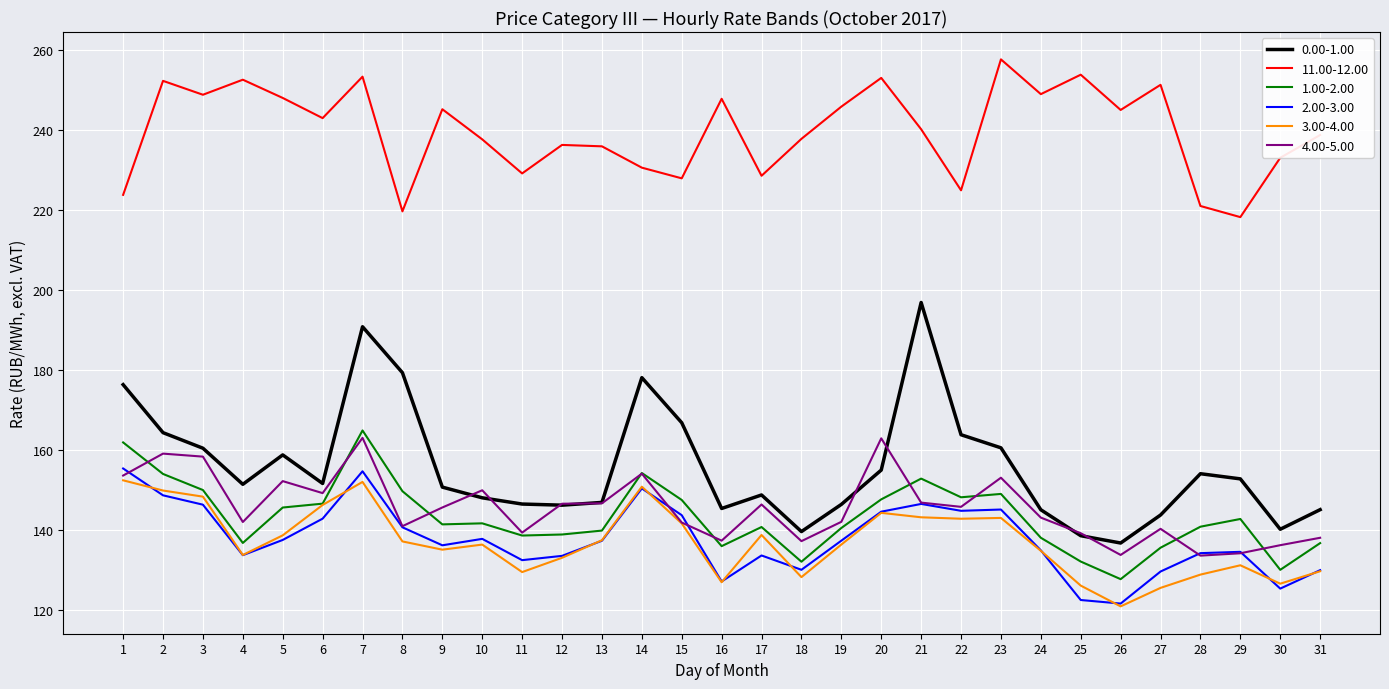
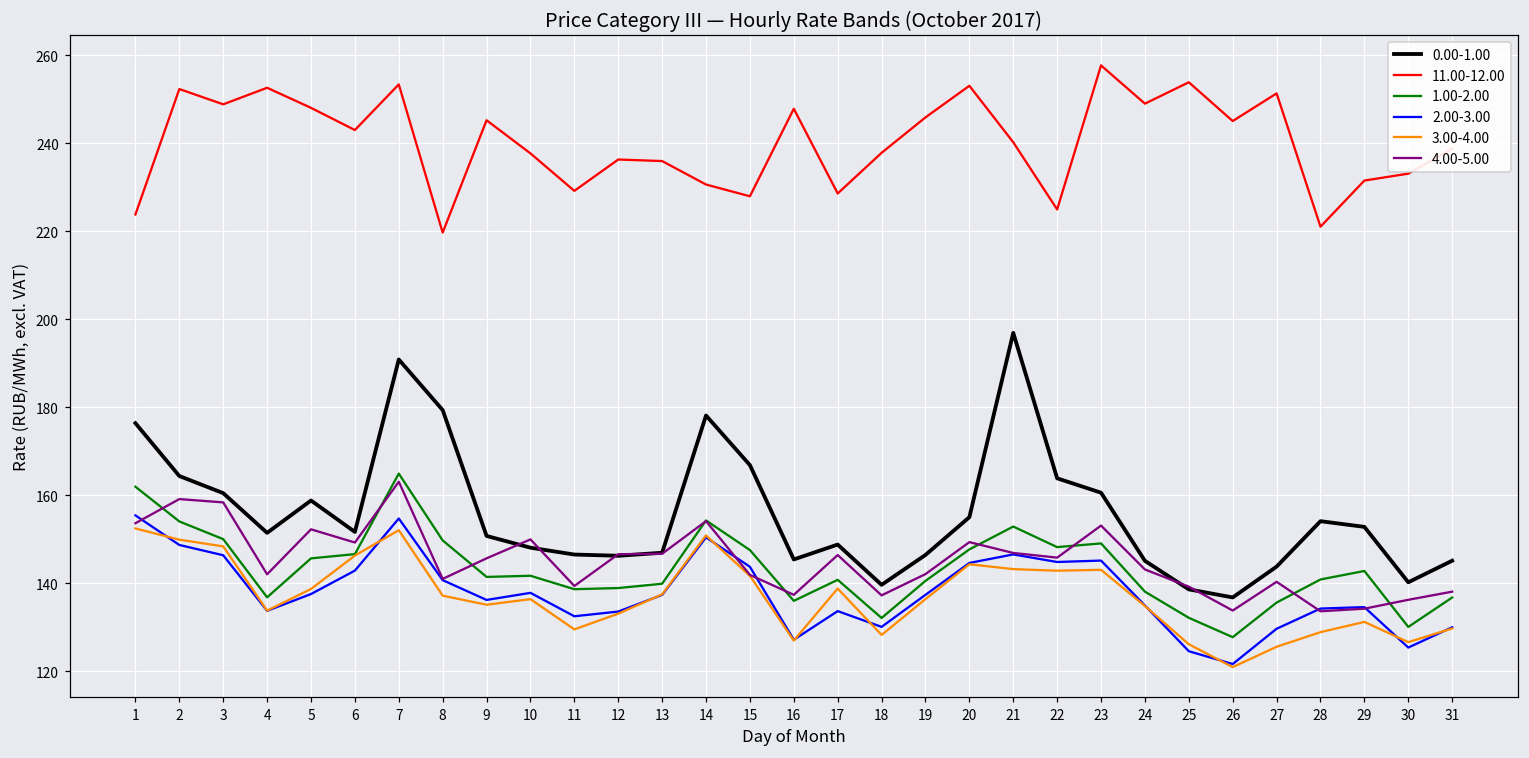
4.00-5.00, 20: 163 -> 149
2.00-3.00, 25: 123 -> 125
11.00-12.00, 29: 218 -> 232
